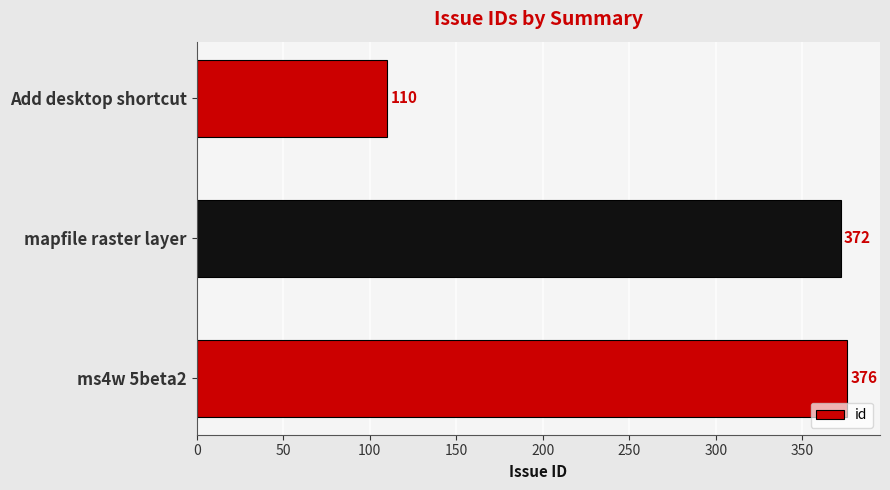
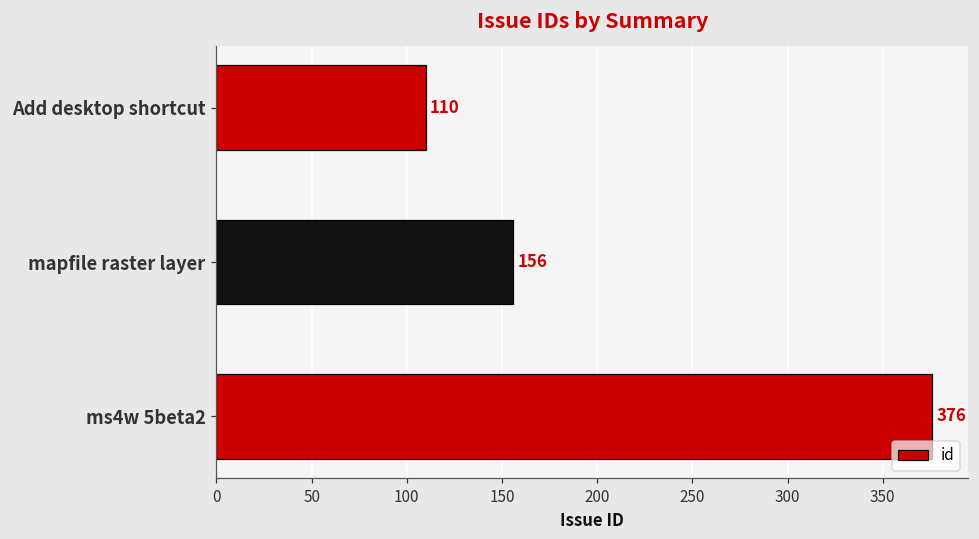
mapfile raster layer: 372 -> 156
